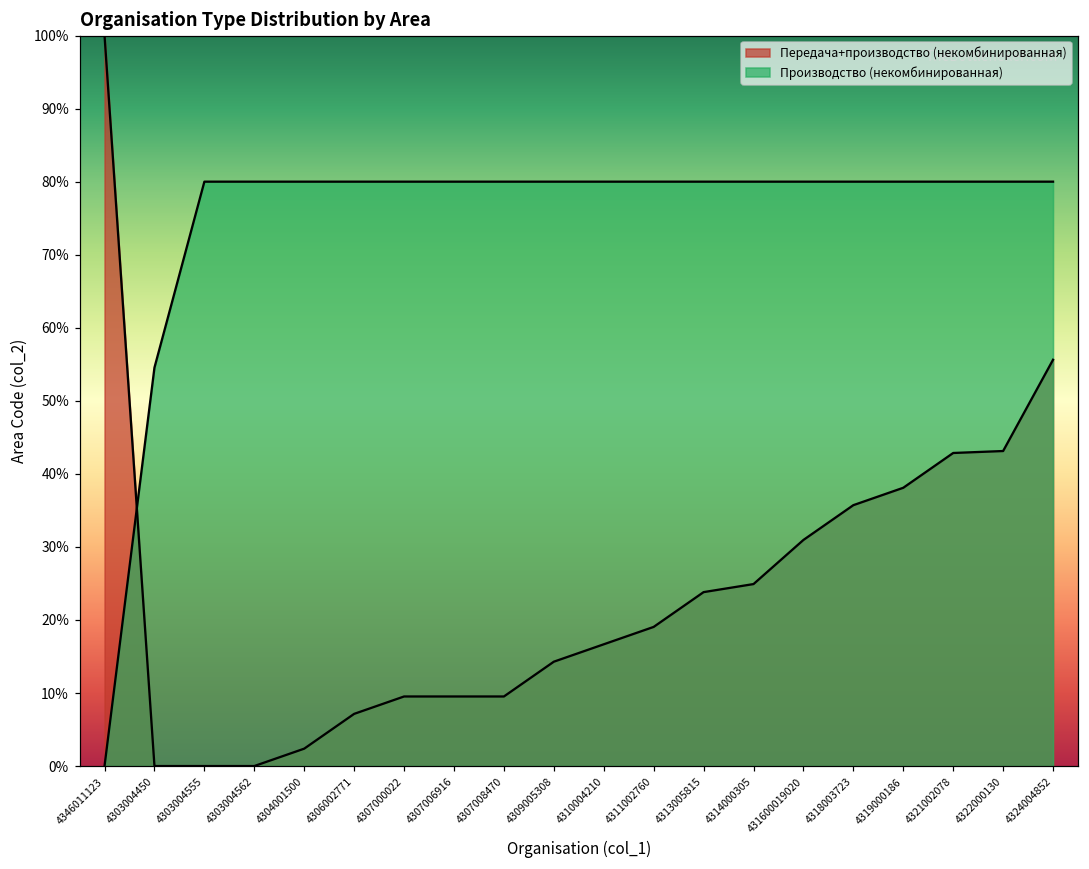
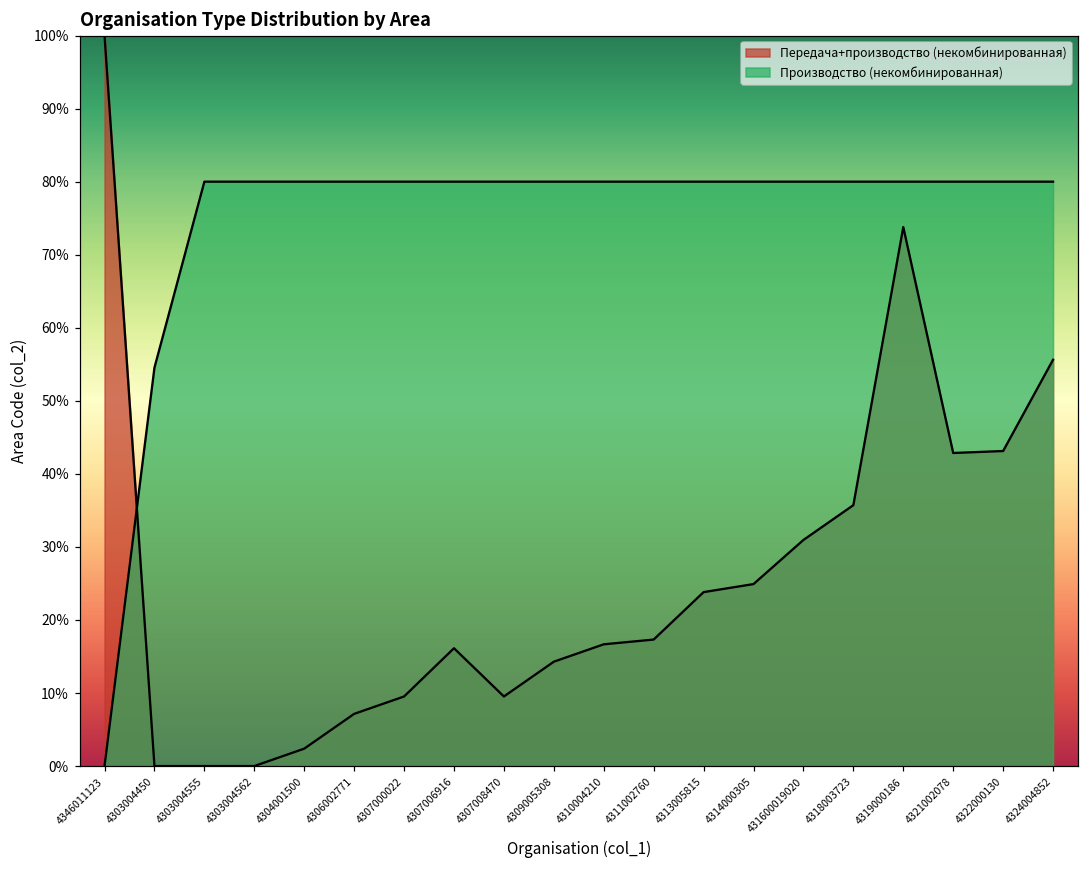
Передача+производство (некомбинированная), 4307006916: 10% -> 16%
Передача+производство (некомбинированная), 4311002760: 19% -> 17%
Передача+производство (некомбинированная), 4319000186: 38% -> 74%
